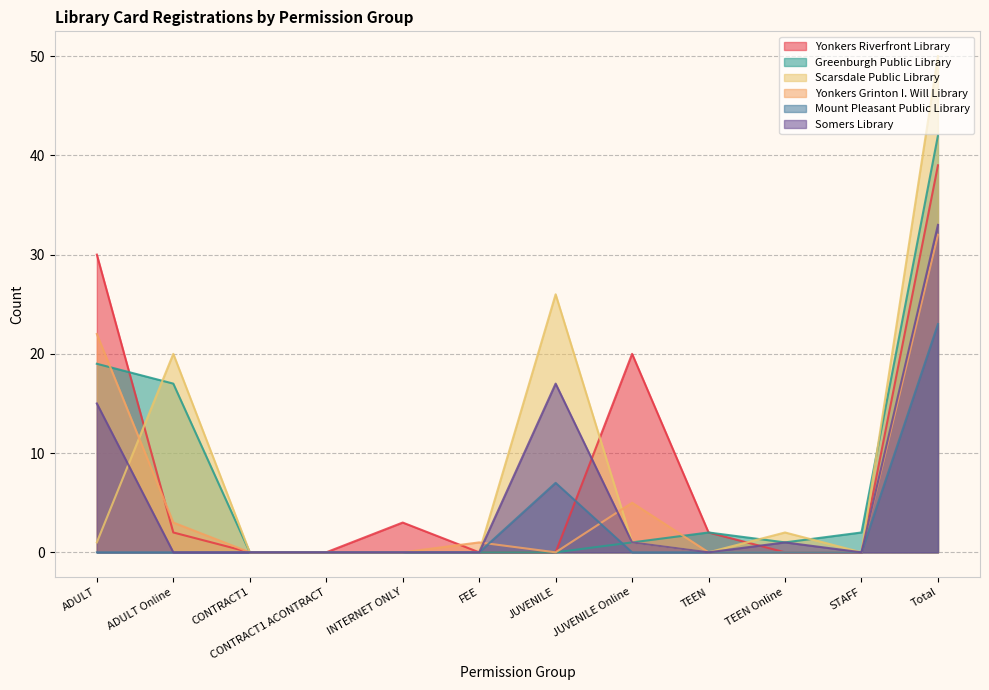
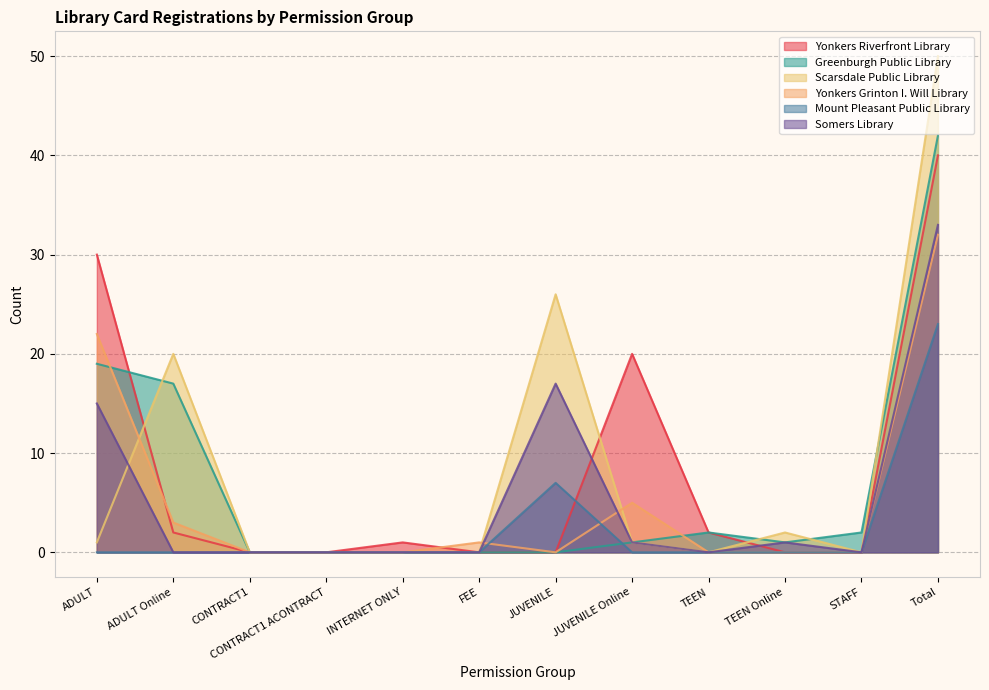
Yonkers Riverfront Library, INTERNET ONLY: 3 -> 1
Yonkers Riverfront Library, Total: 39 -> 40
